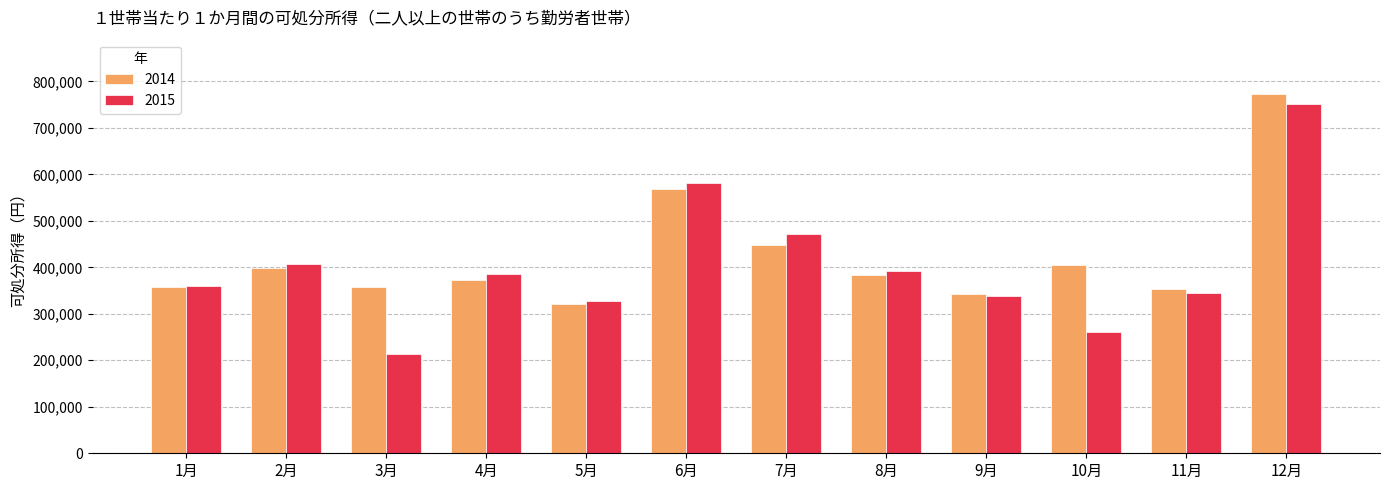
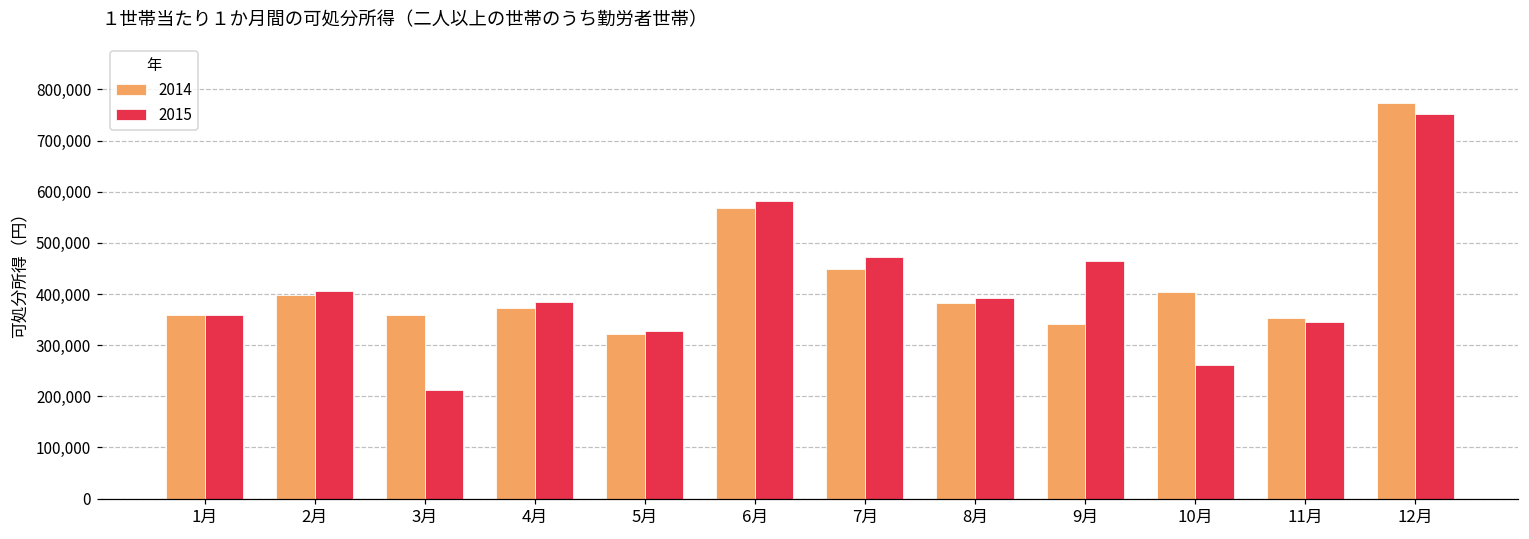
2015, 9月: 340,000 -> 460,000
